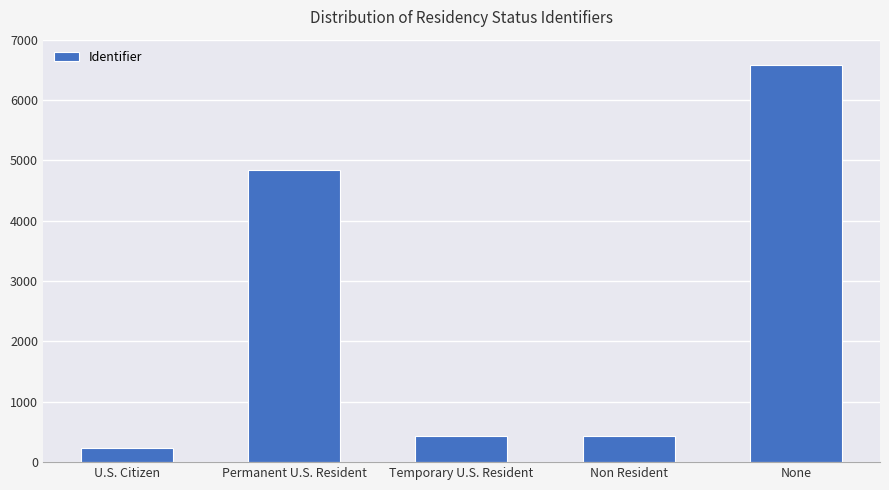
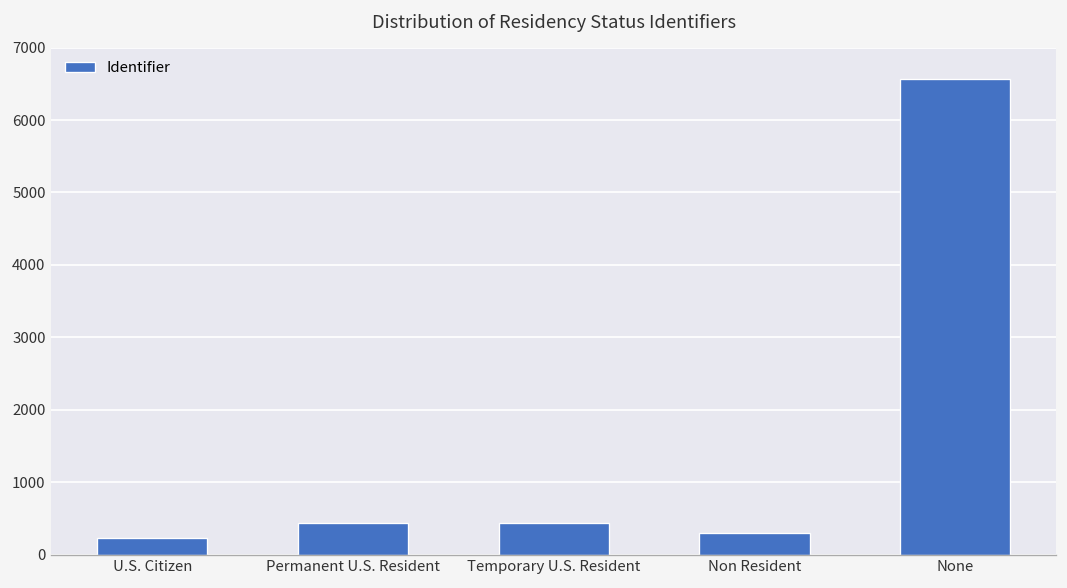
Permanent U.S. Resident: 4800 -> 400
Non Resident: 400 -> 300
